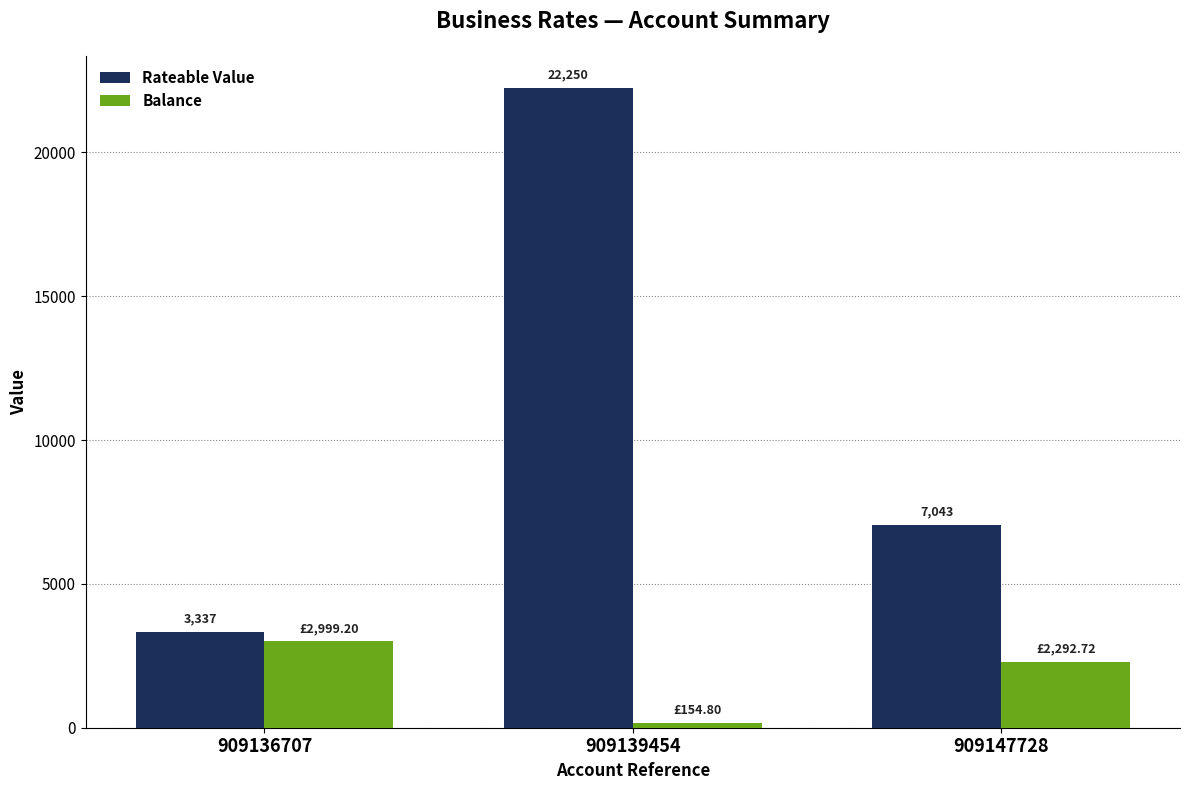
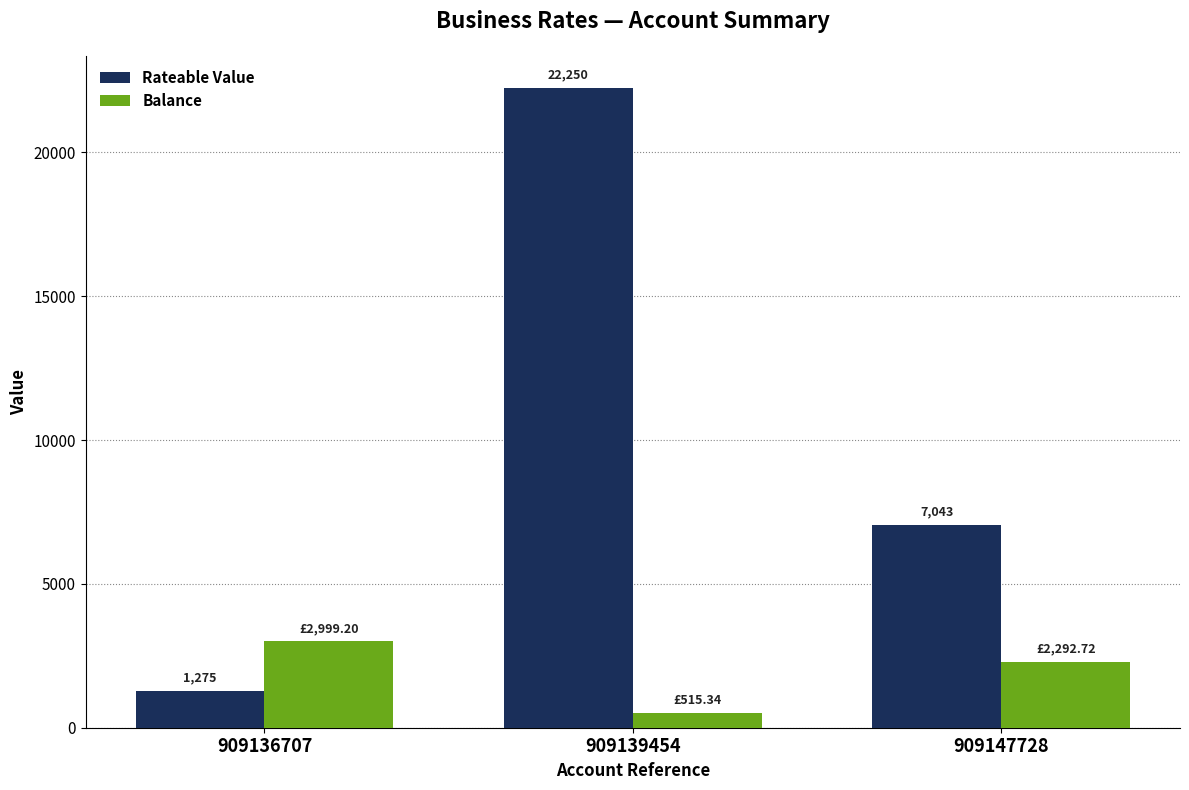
Rateable Value, 909136707: 3,337 -> 1,275
Balance, 909139454: £154.80 -> £515.34
